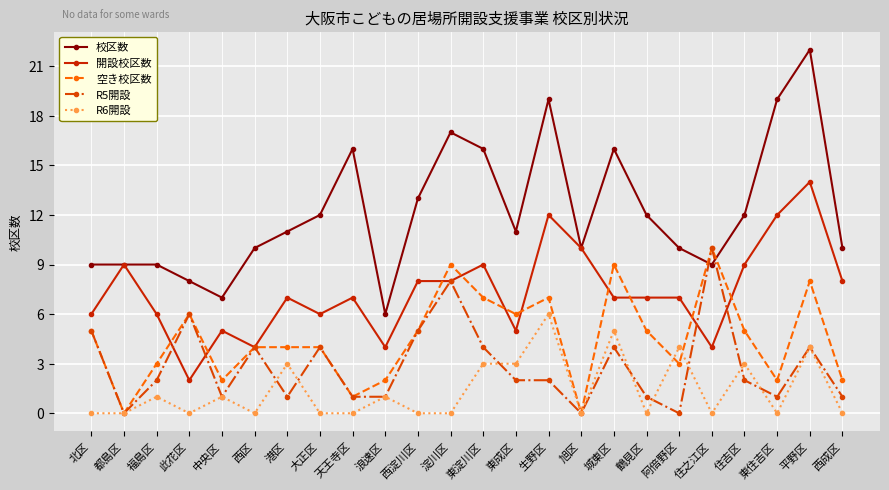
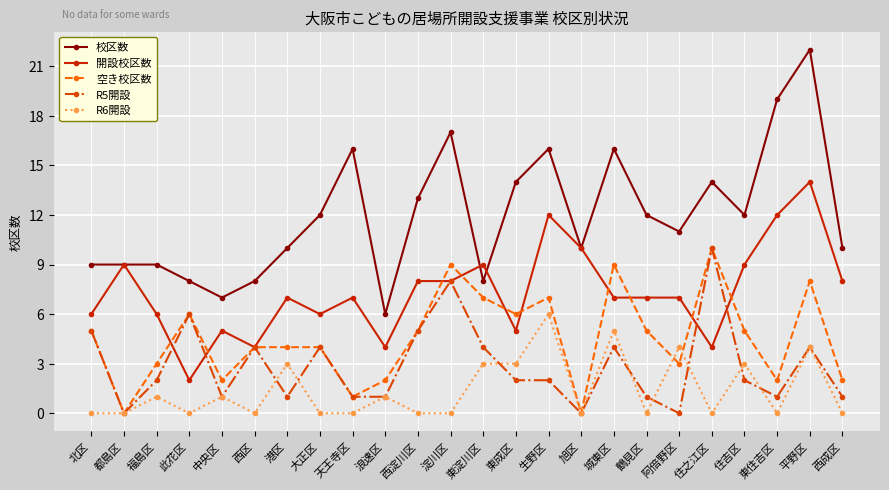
校区数, 西区: 10 -> 8
校区数, 港区: 11 -> 10
校区数, 東淀川区: 16 -> 8
校区数, 東成区: 11 -> 14
校区数, 生野区: 19 -> 16
校区数, 阿倍野区: 10 -> 11
校区数, 住之江区: 9 -> 14
